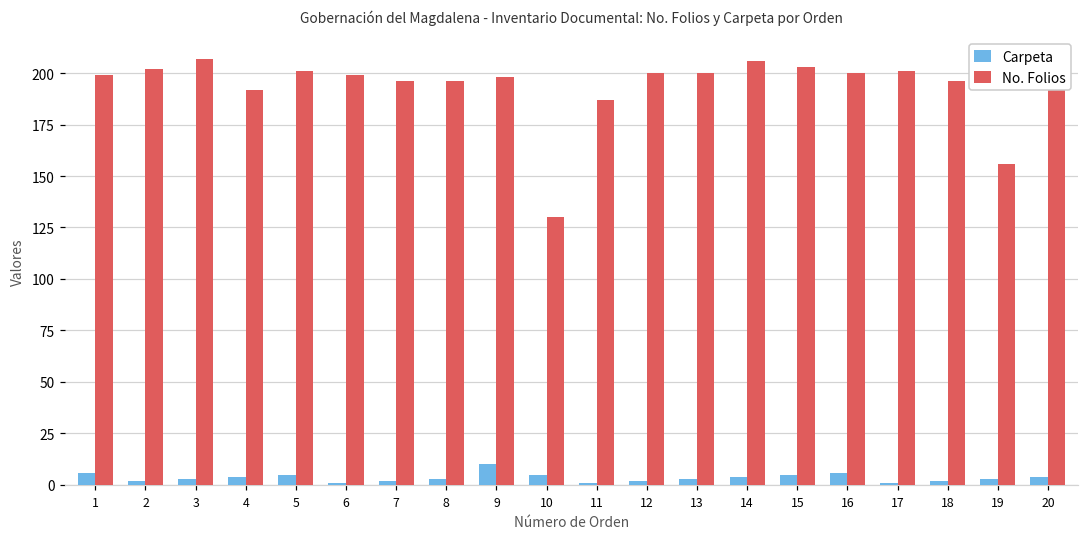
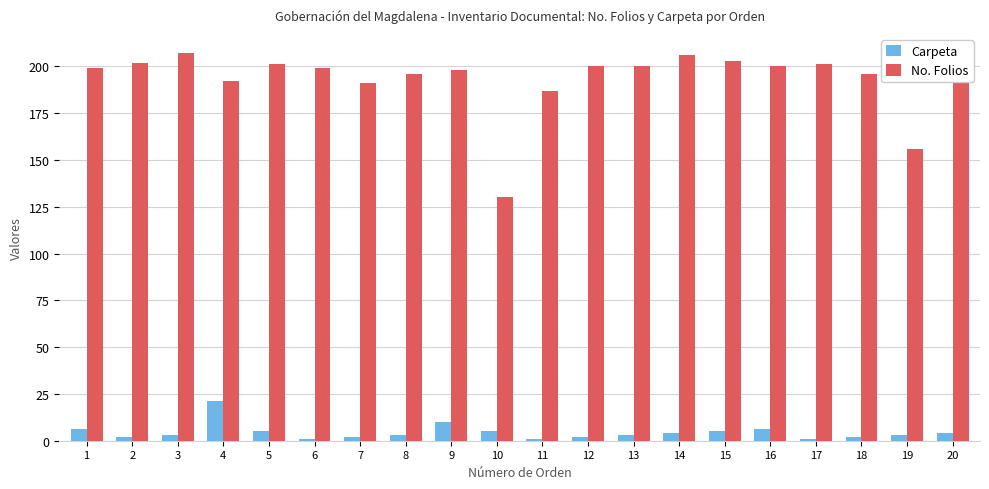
Carpeta, 4: 4 -> 21
No. Folios, 7: 196 -> 191
